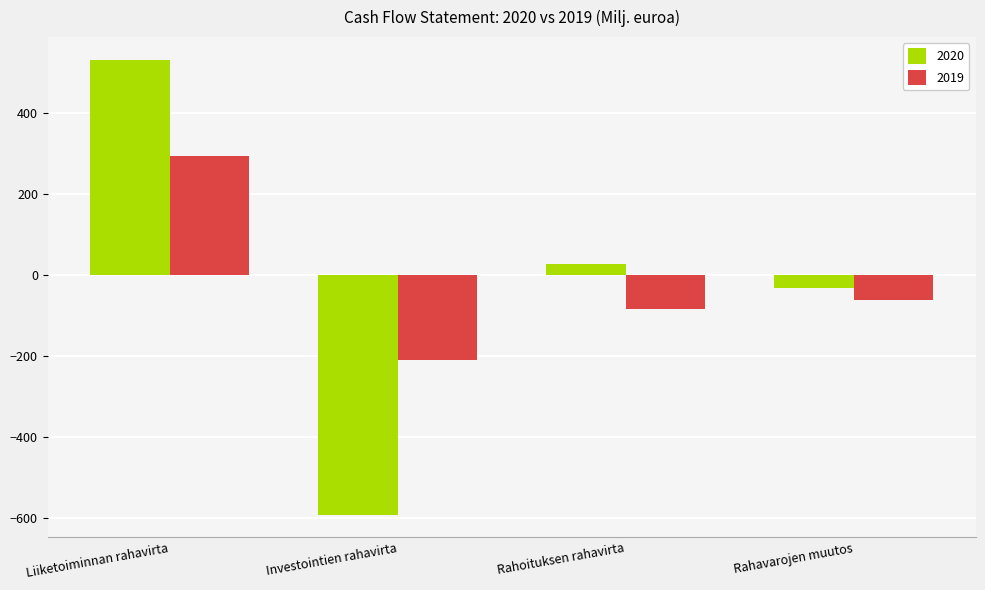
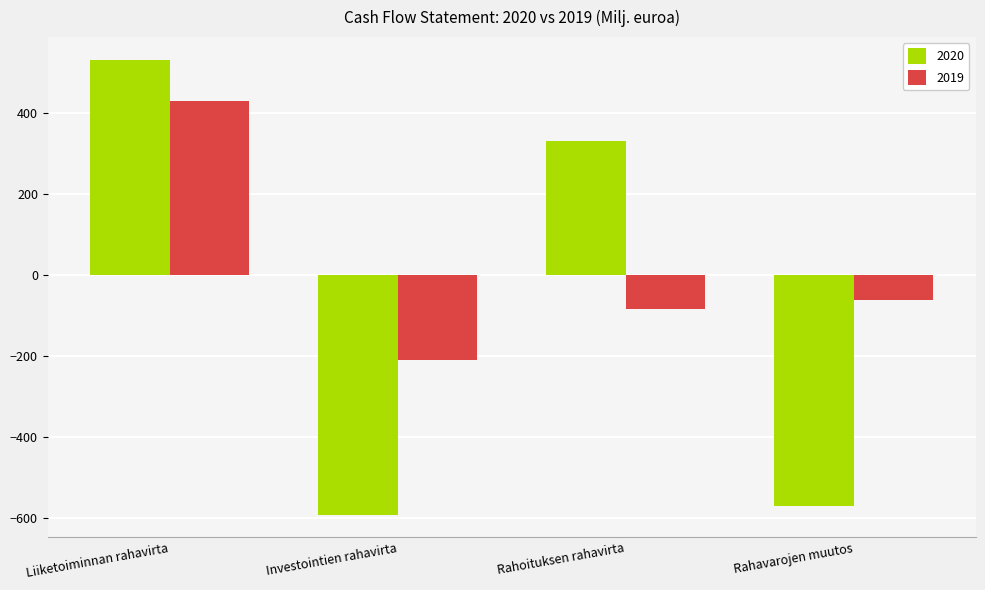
2019, Liiketoiminnan rahavirta: 300 -> 430
2020, Rahoituksen rahavirta: 30 -> 330
2020, Rahavarojen muutos: -30 -> -570
